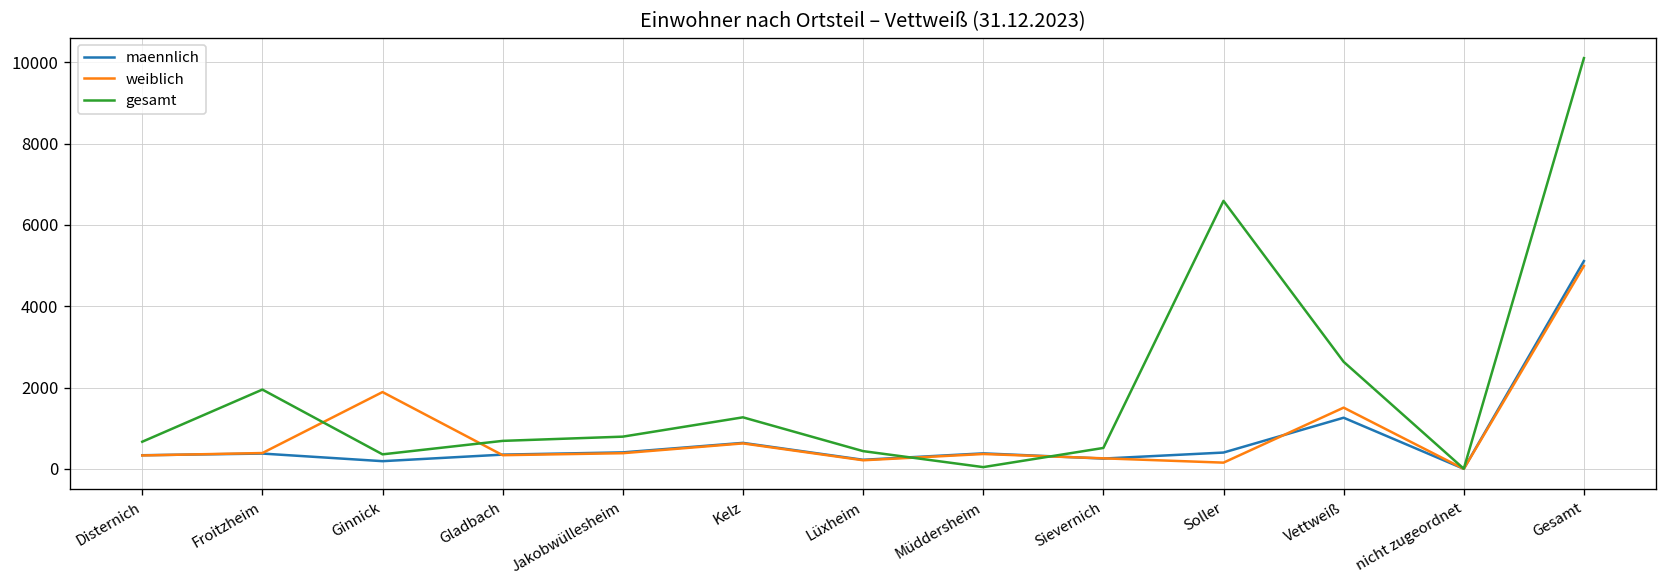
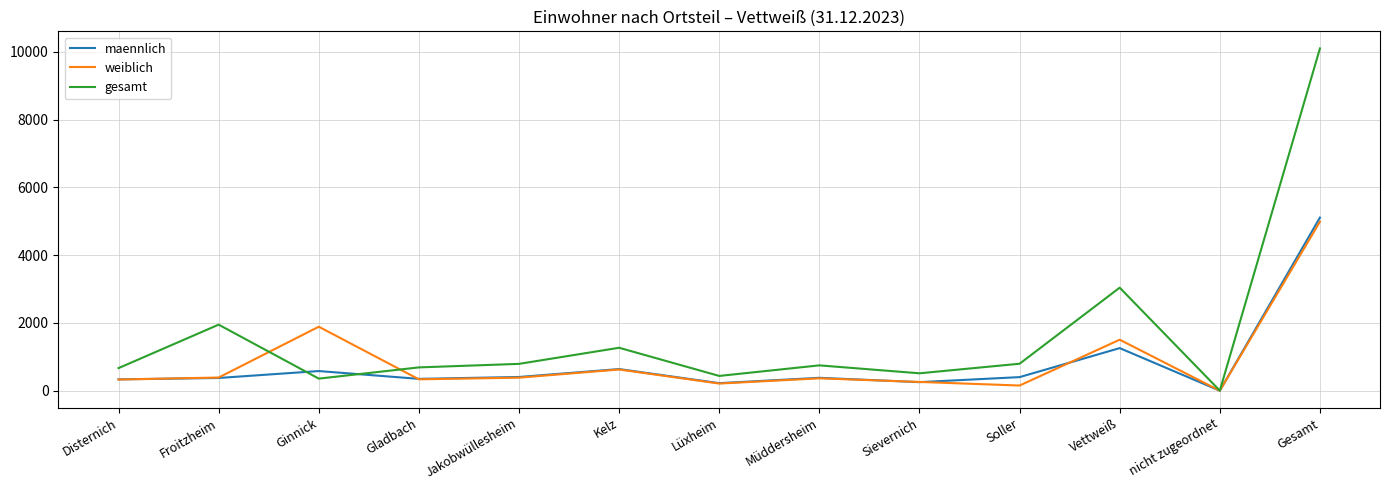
maennlich, Ginnick: 200 -> 600
gesamt, Müddersheim: 0 -> 800
gesamt, Soller: 6600 -> 800
gesamt, Vettweiß: 2600 -> 3000
